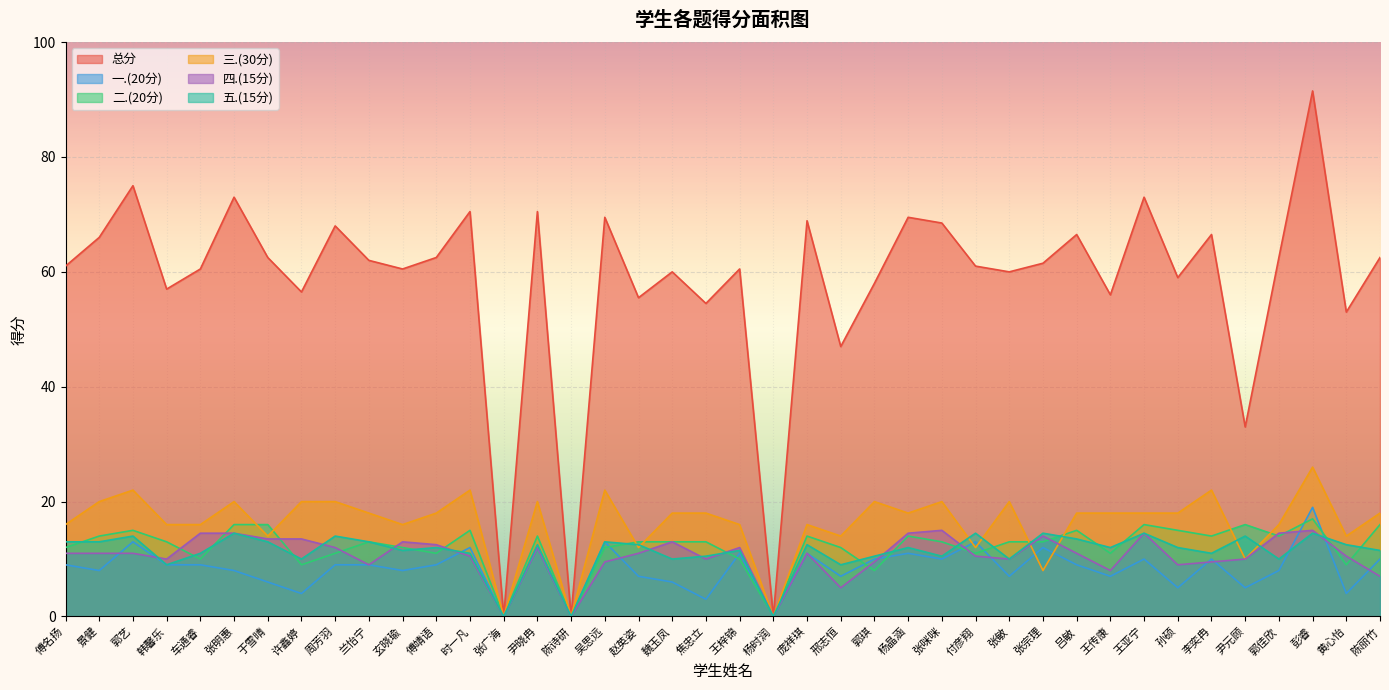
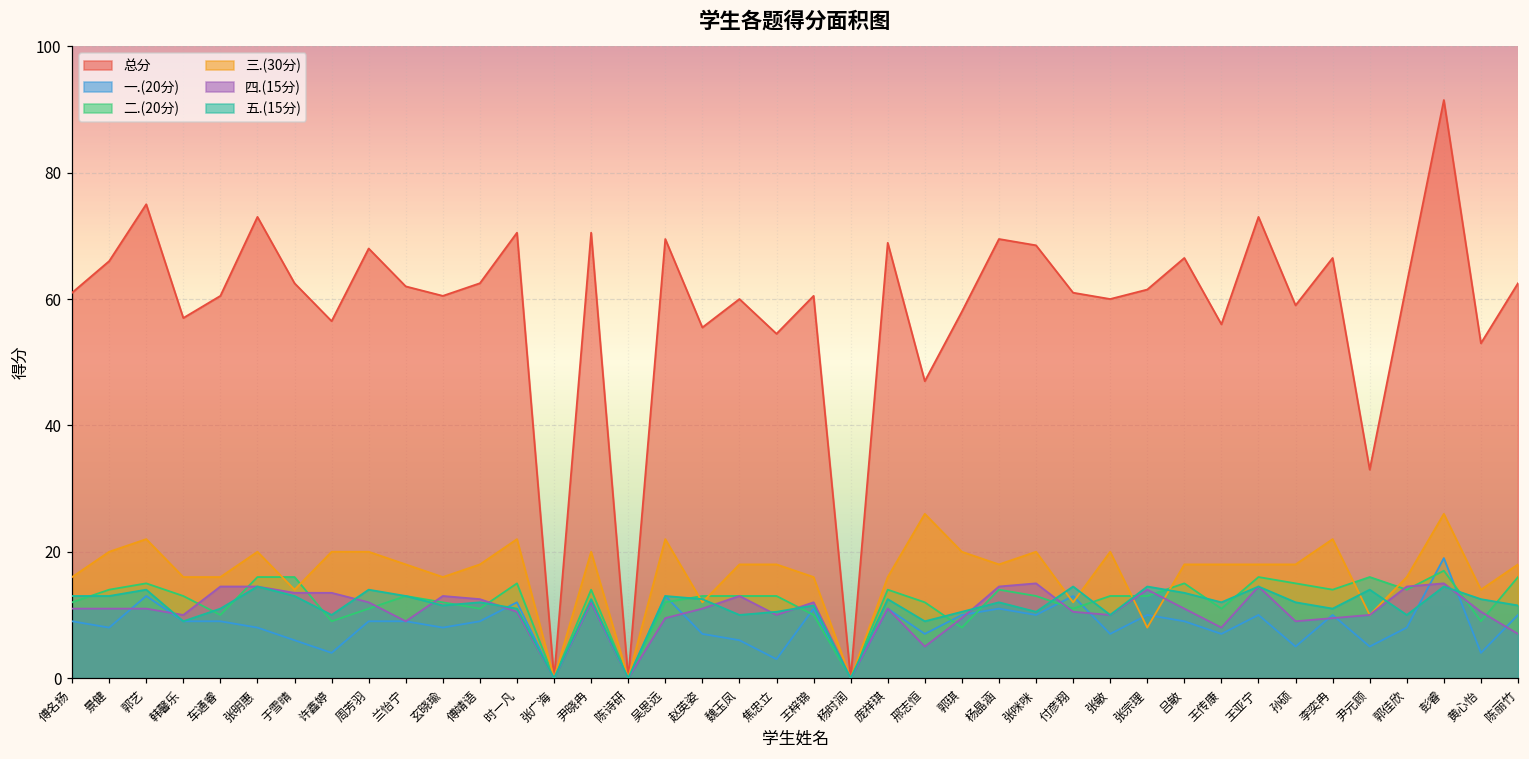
三.(30分), 邢志恒: 14 -> 26
一.(20分), 张宗理: 12 -> 10
